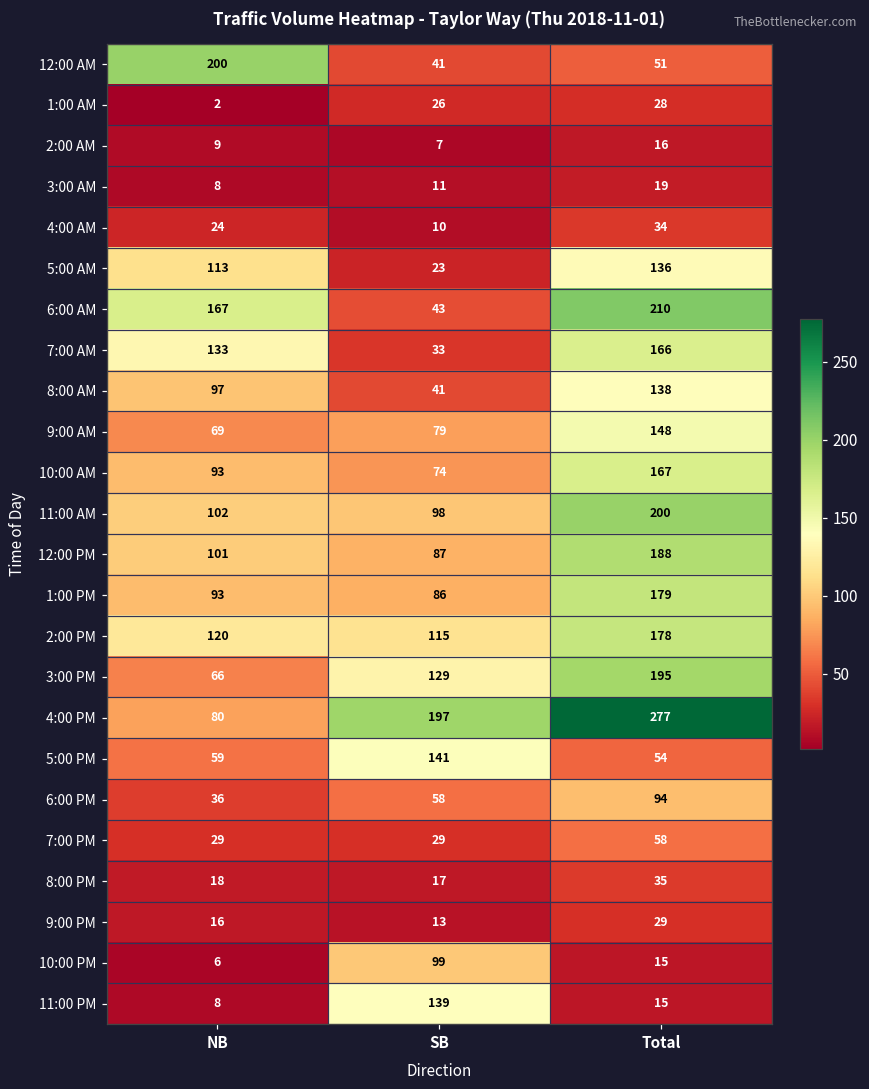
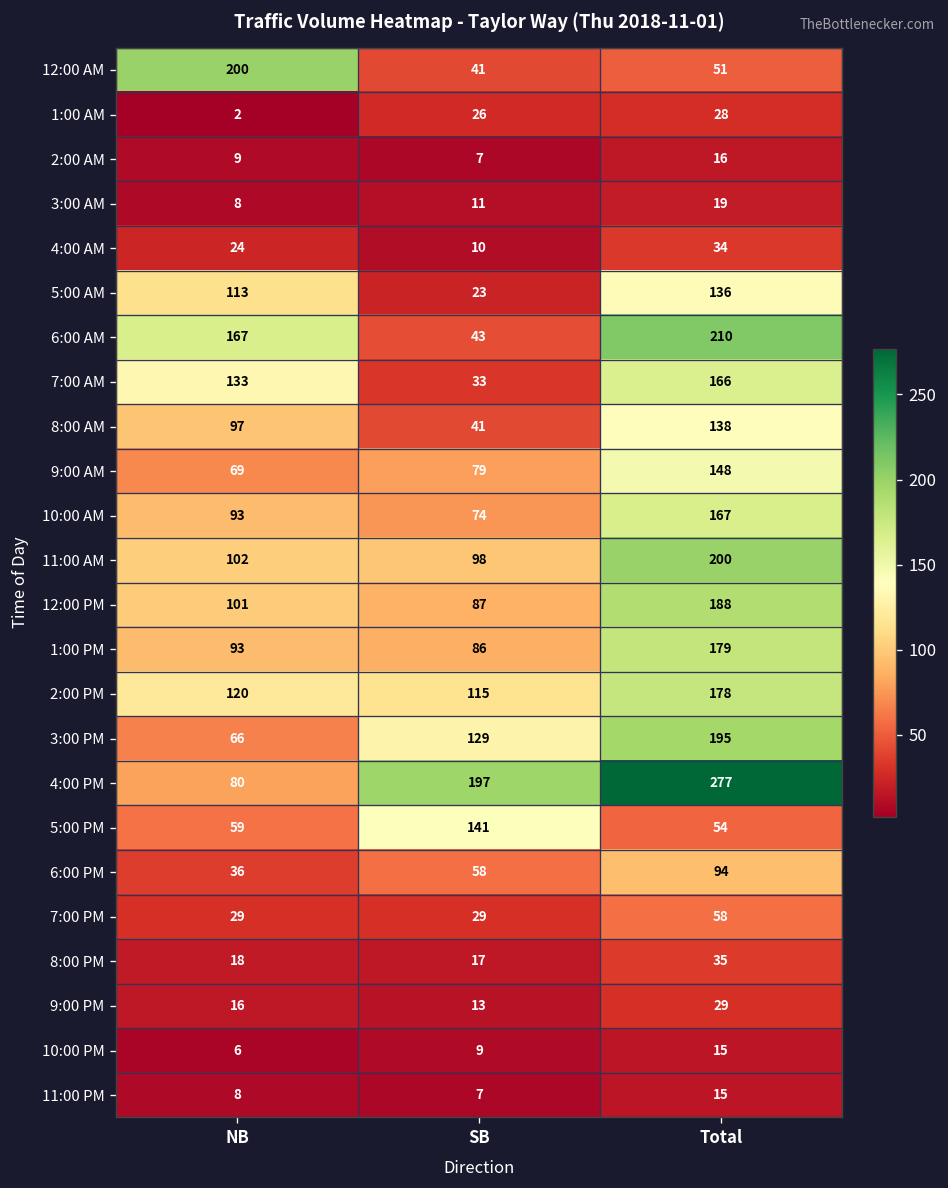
10:00 PM, SB: 99 -> 9
11:00 PM, SB: 139 -> 7
